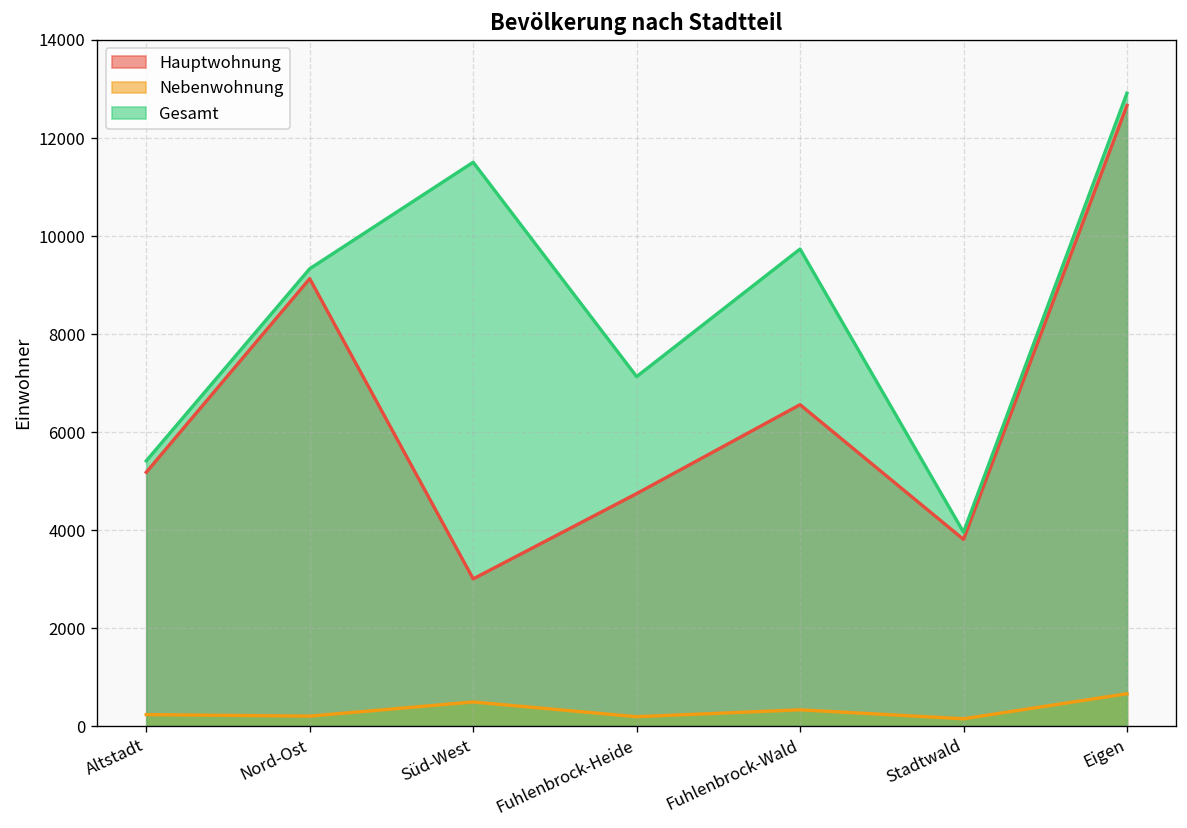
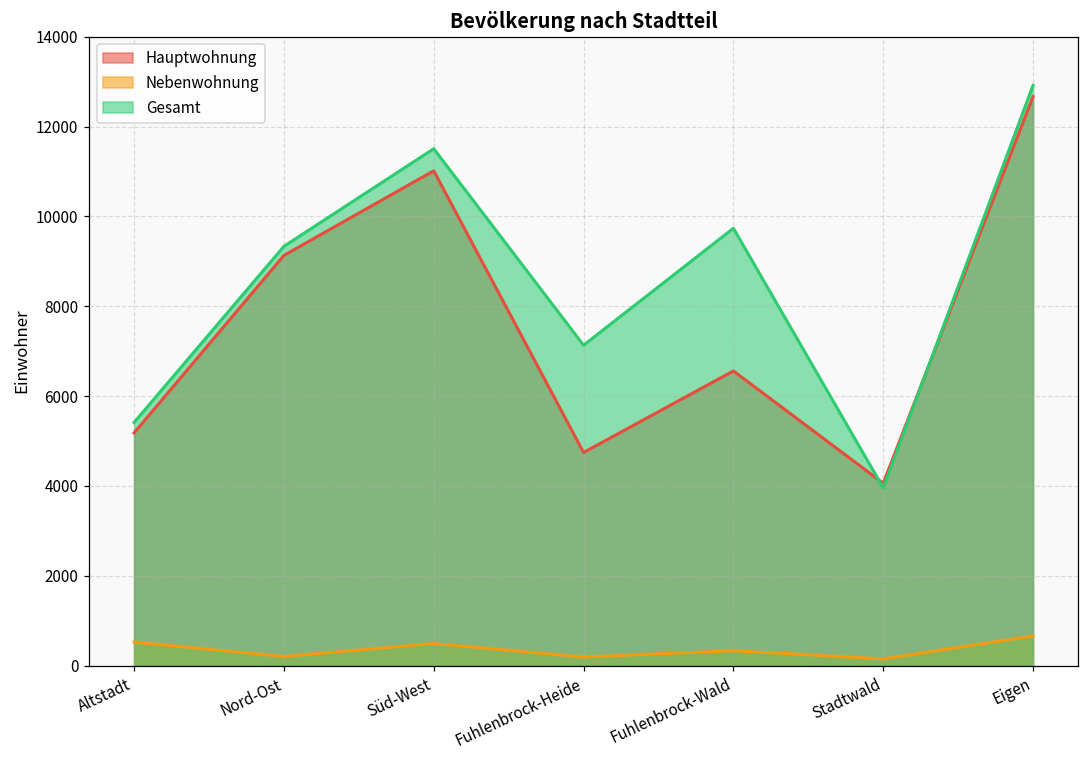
Nebenwohnung, Altstadt: 200 -> 500
Hauptwohnung, Süd-West: 3000 -> 11000
Hauptwohnung, Stadtwald: 3800 -> 4100
